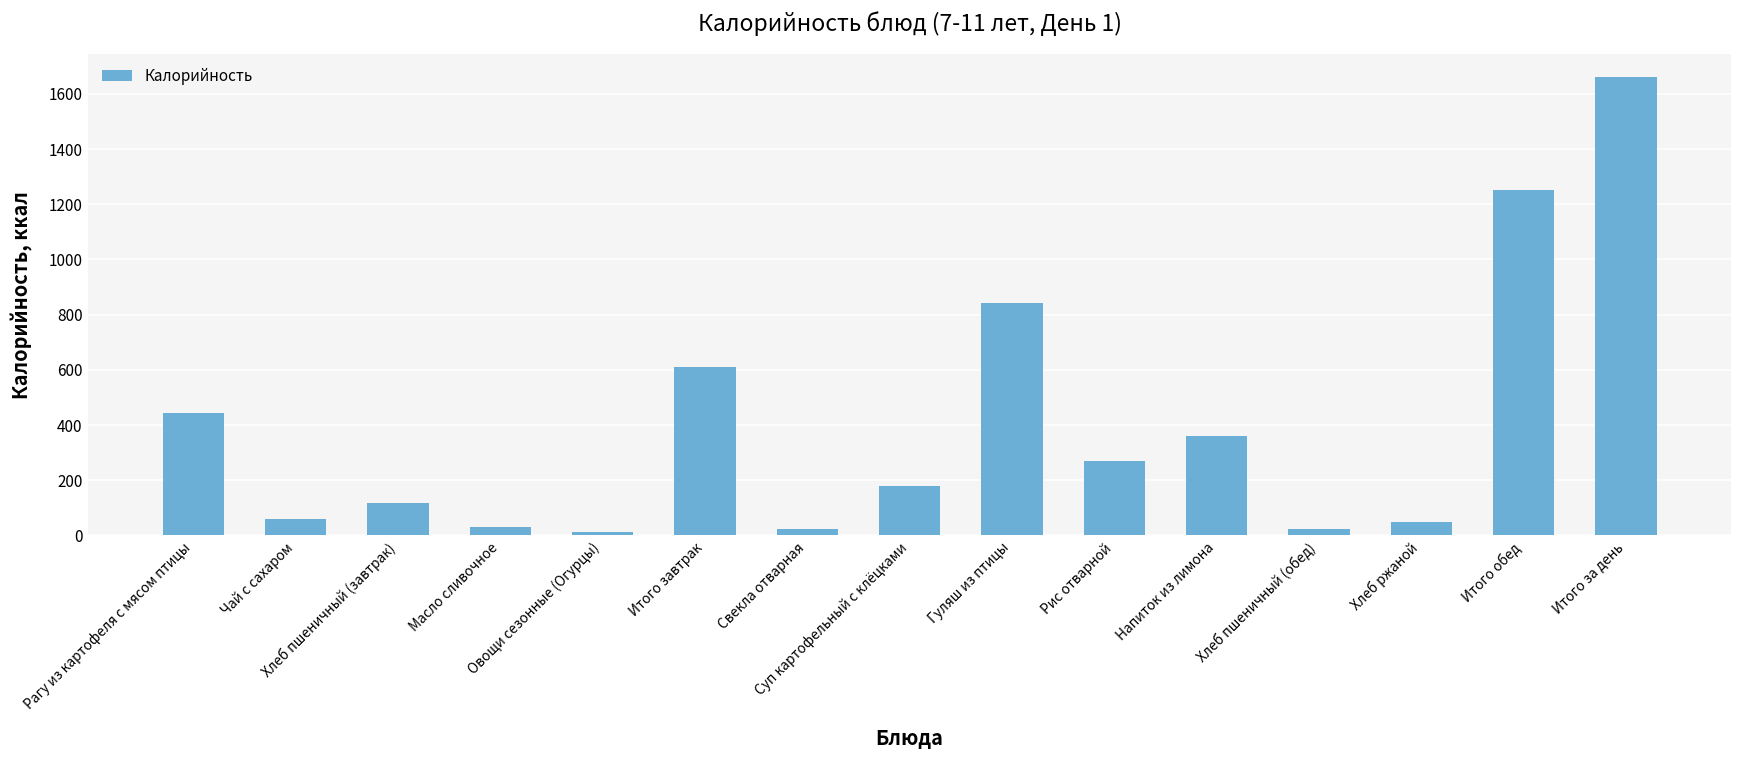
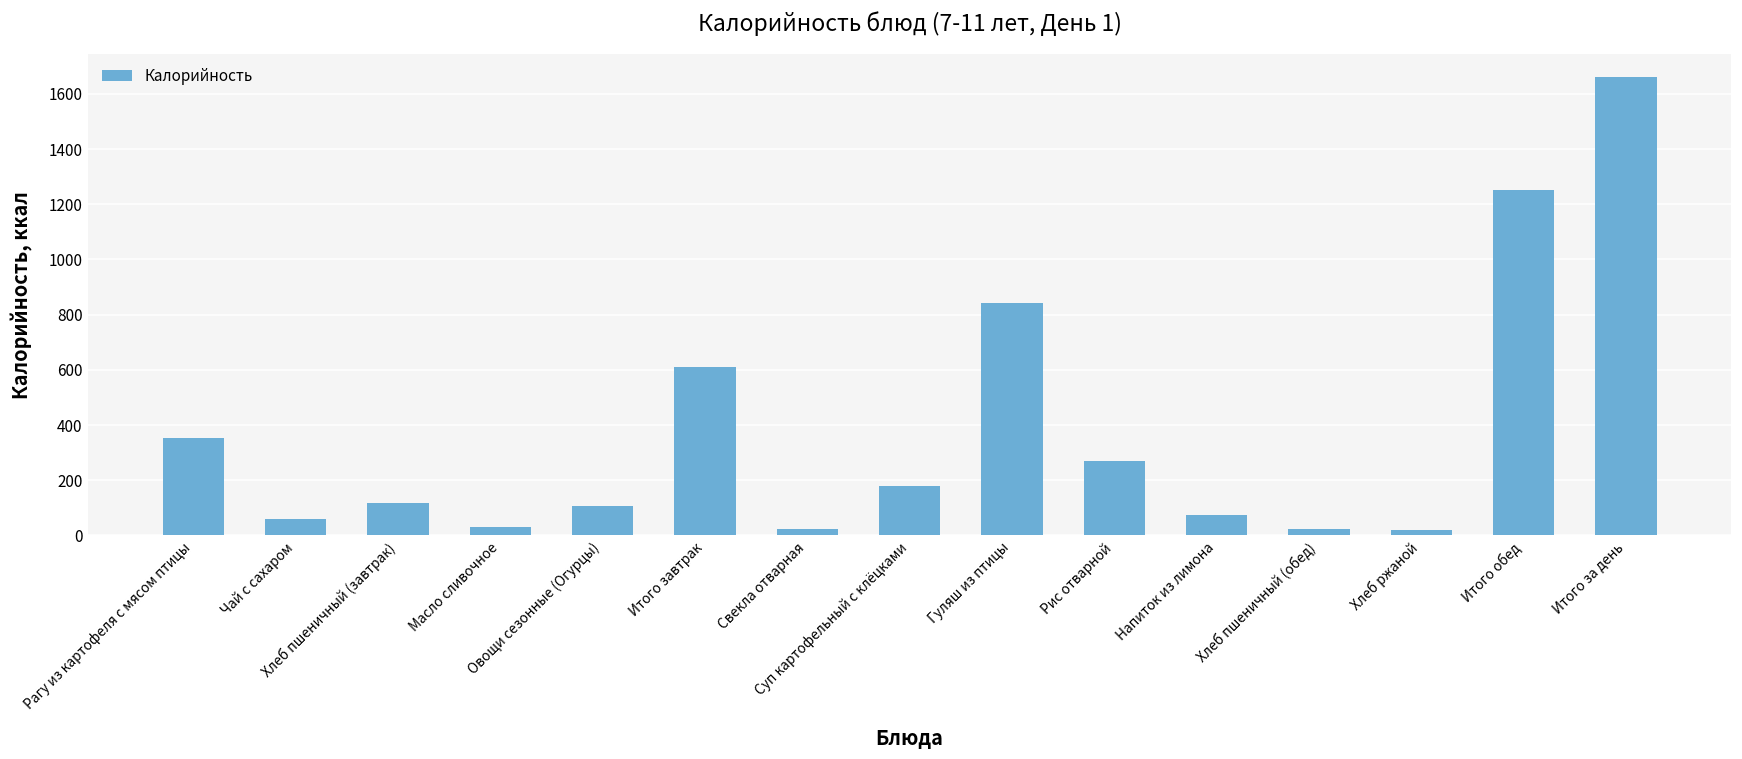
Рагу из картофеля с мясом птицы: 440 -> 350
Овощи сезонные (Огурцы): 10 -> 110
Напиток из лимона: 360 -> 70
Хлеб ржаной: 50 -> 20
